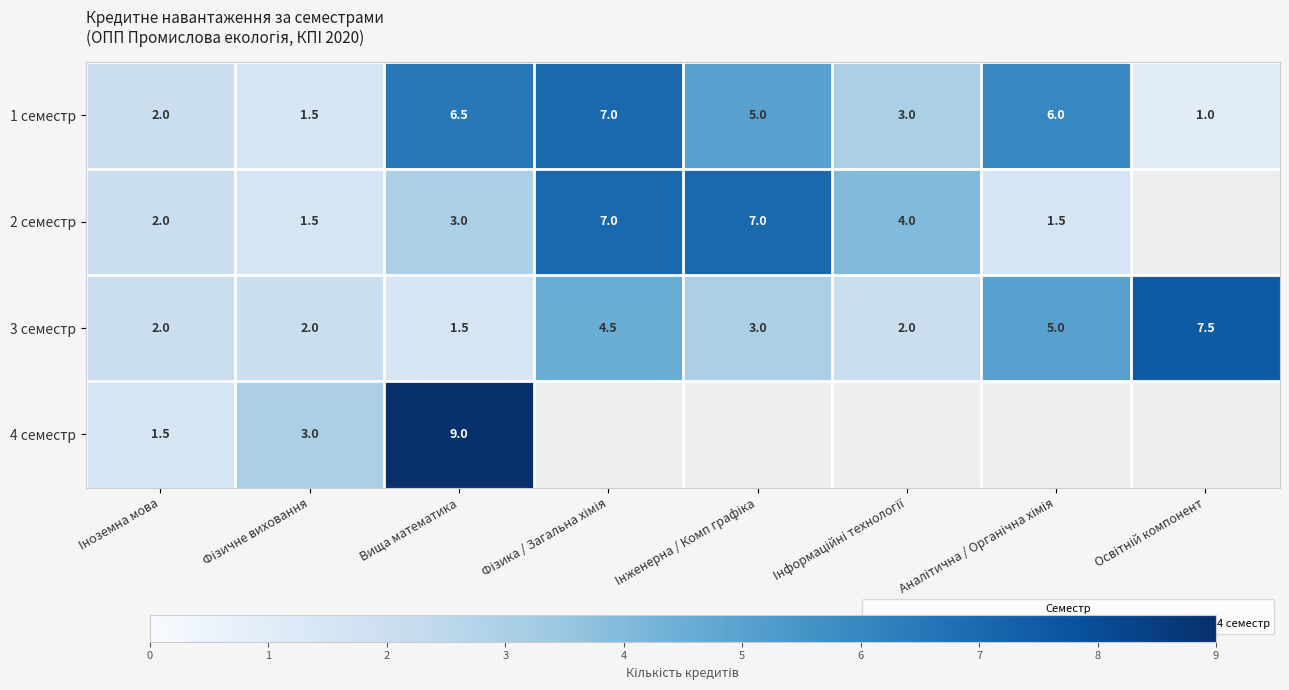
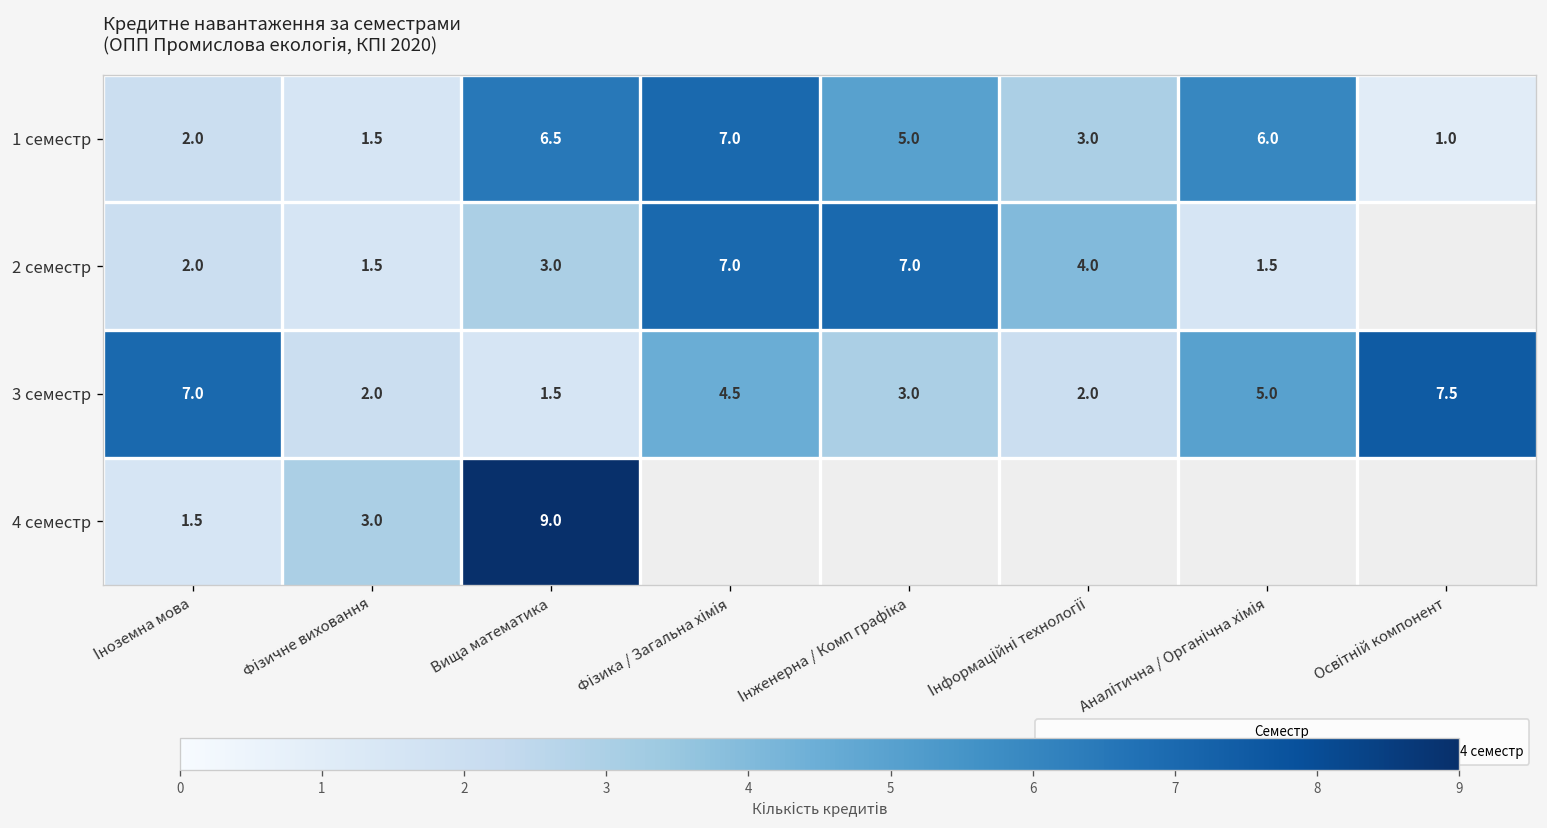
3 семестр, Іноземна мова: 2.0 -> 7.0
